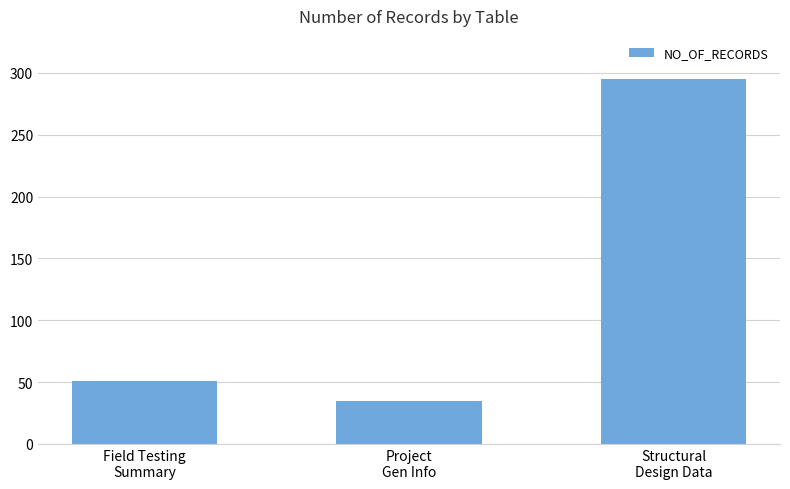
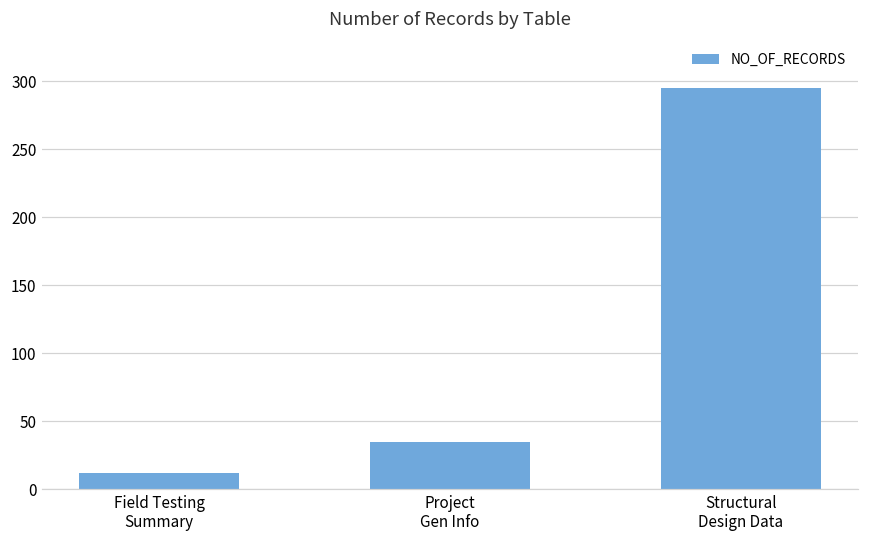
Field Testing Summary: 51 -> 12
